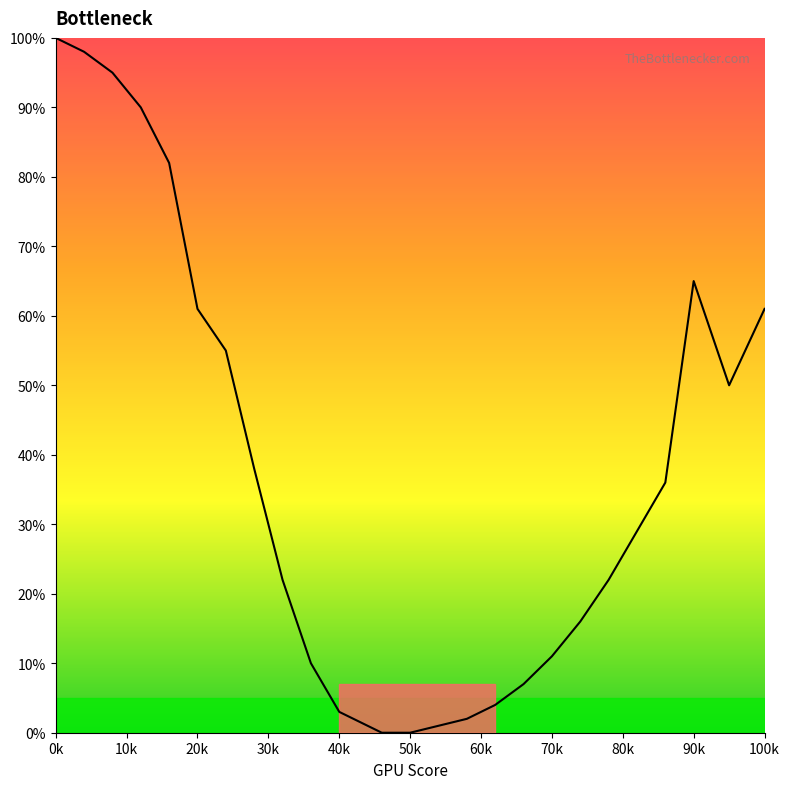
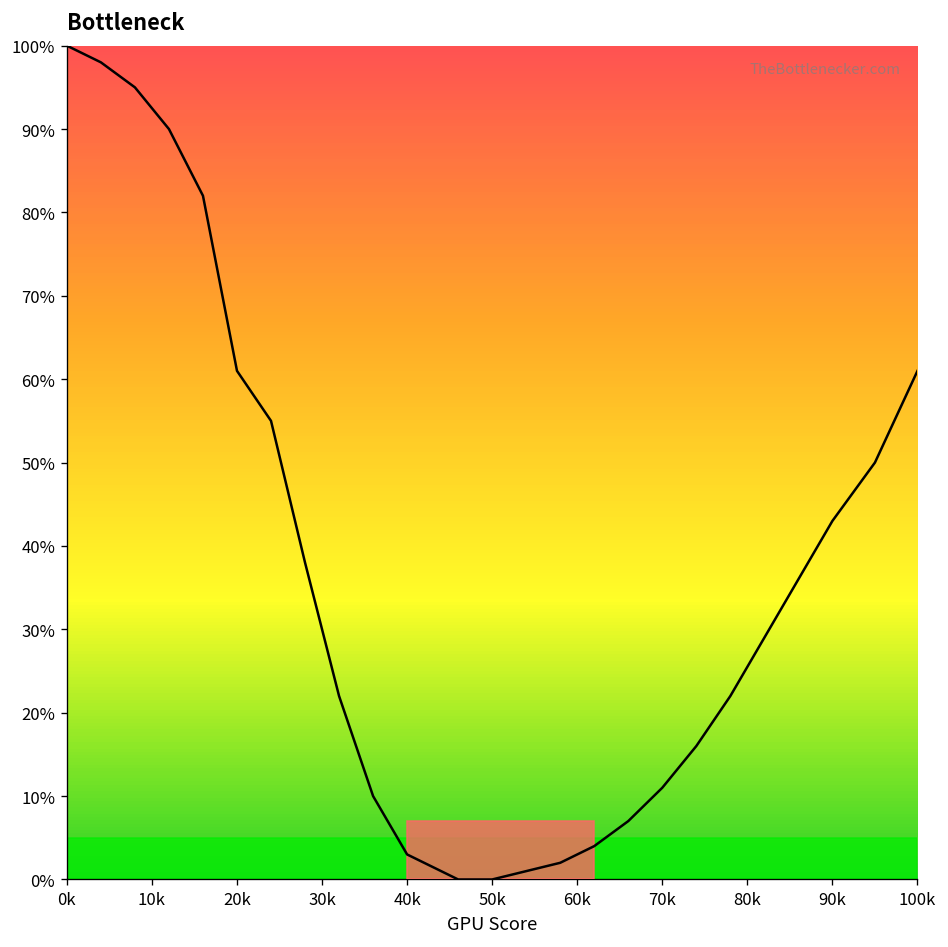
90k: 65% -> 43%
